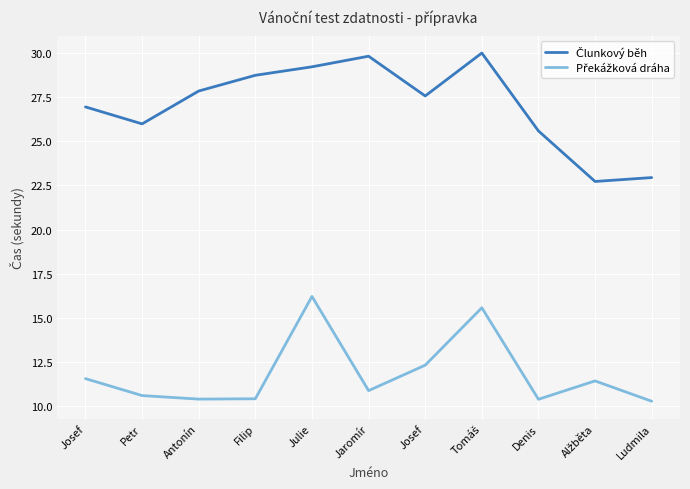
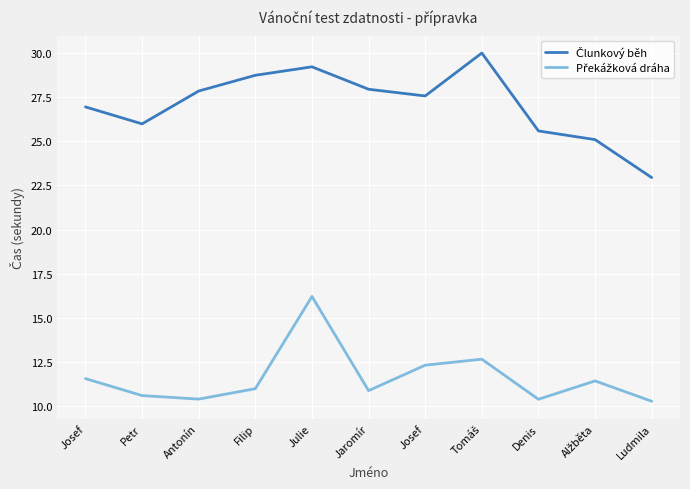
Překážková dráha, Filip: 10.4 -> 11.0
Člunkový běh, Jaromír: 29.8 -> 27.9
Překážková dráha, Tomáš: 15.6 -> 12.7
Člunkový běh, Alžběta: 22.7 -> 25.1
